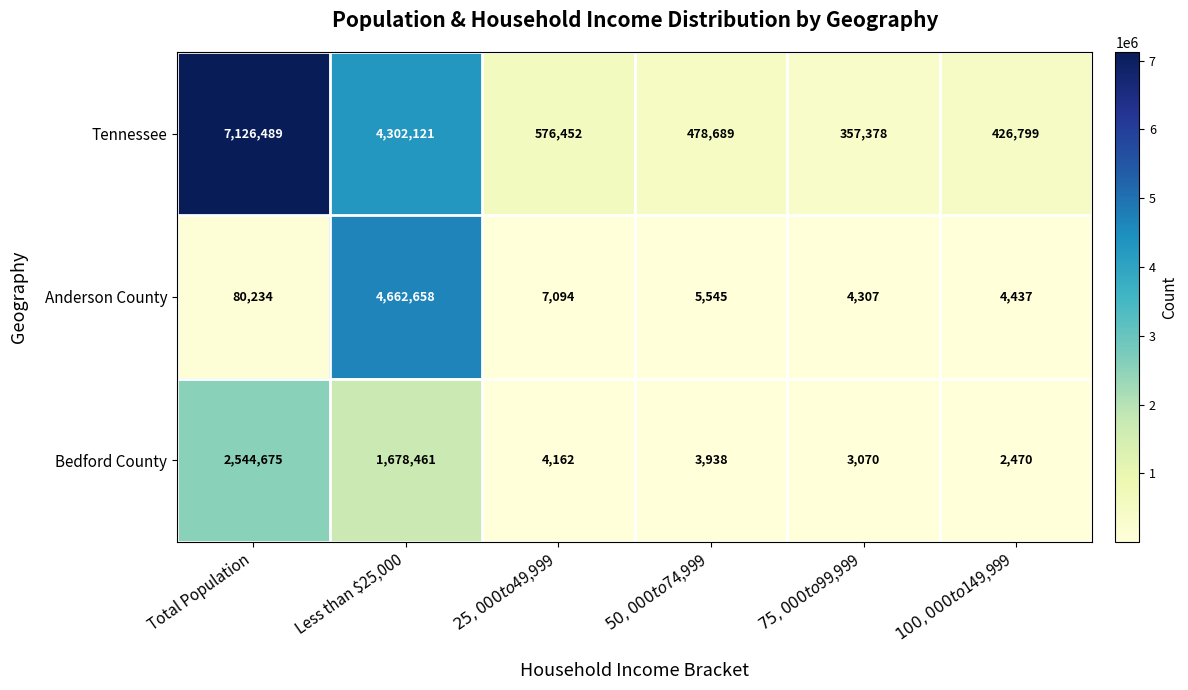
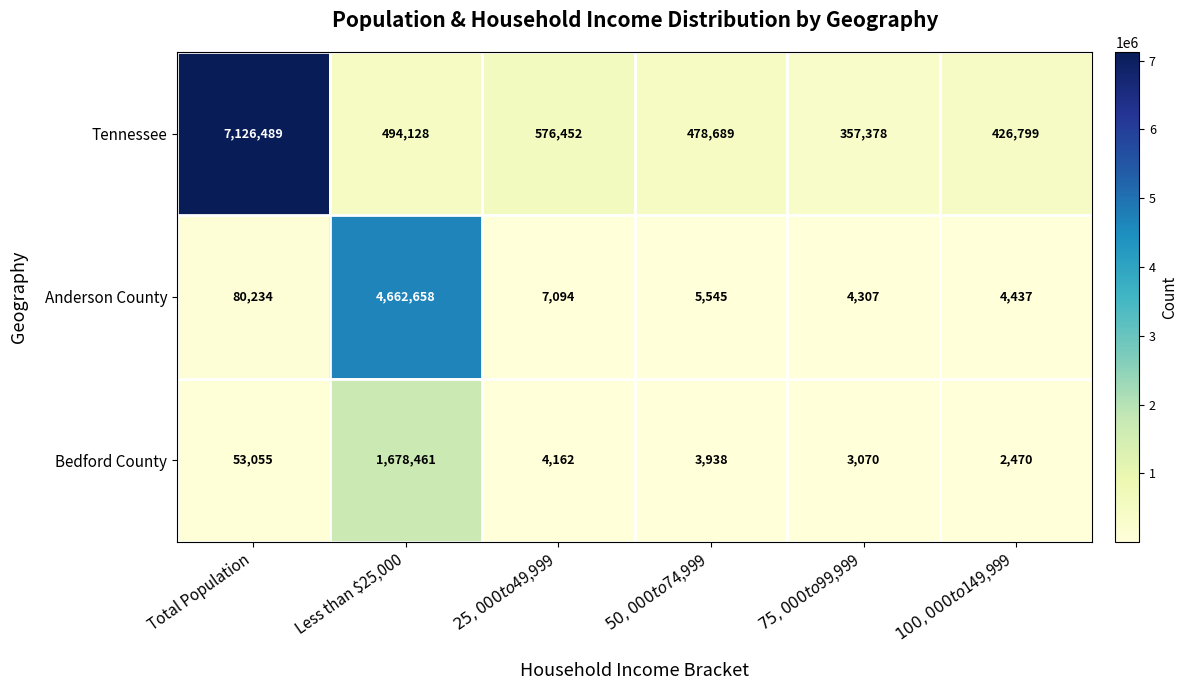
Tennessee, Less than $25,000: 4,302,121 -> 494,128
Bedford County, Total Population: 2,544,675 -> 53,055
